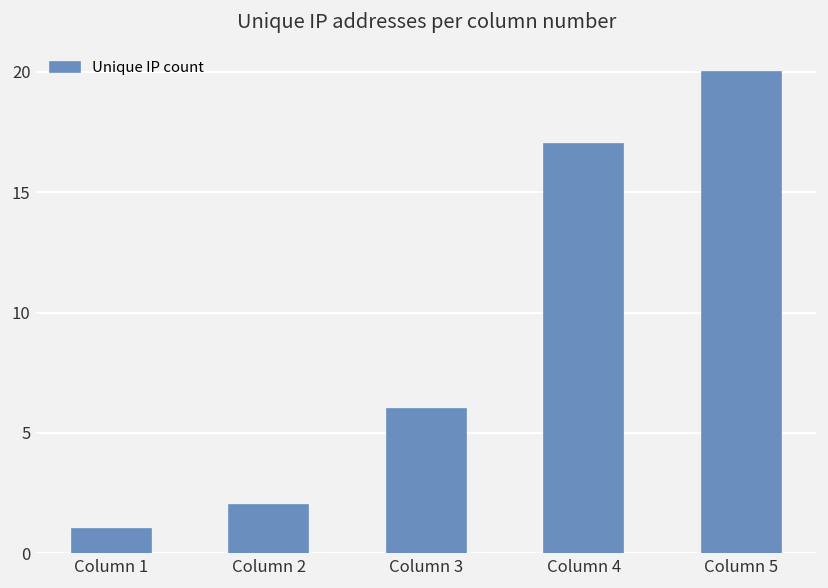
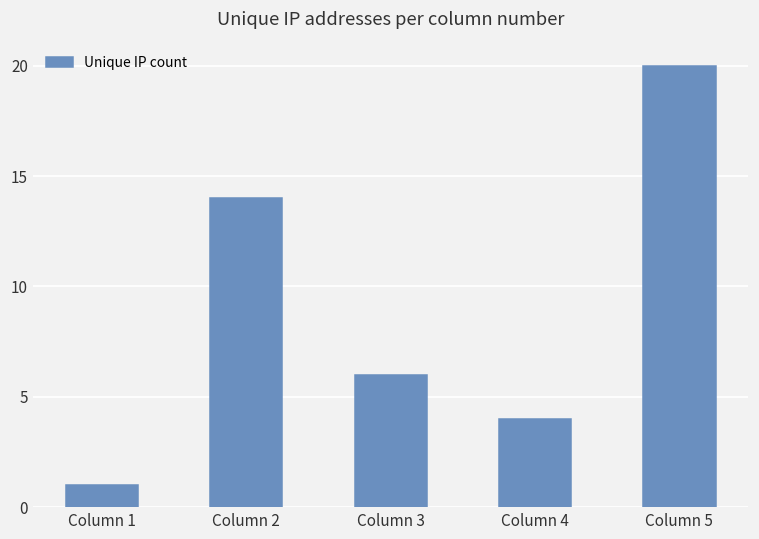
Column 2: 2 -> 14
Column 4: 17 -> 4
